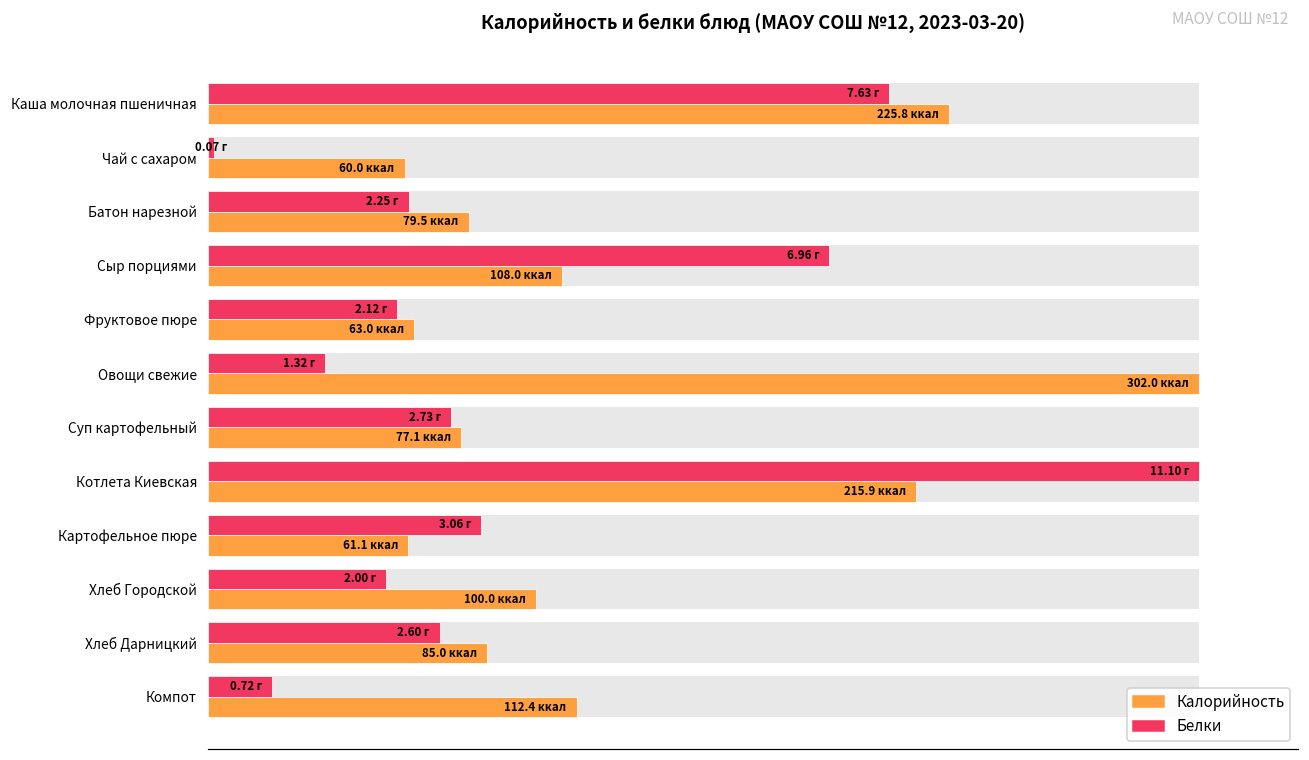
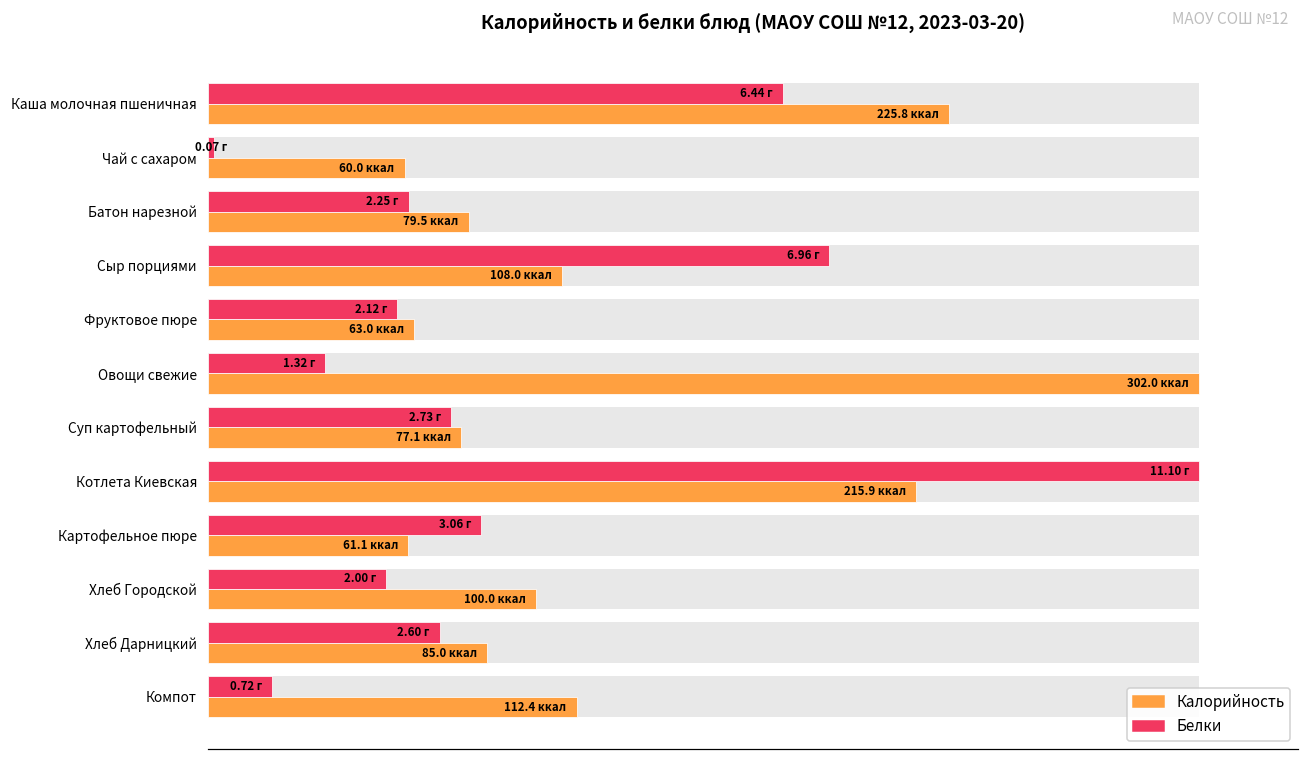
Белки, Каша молочная пшеничная: 7.63 -> 6.44
